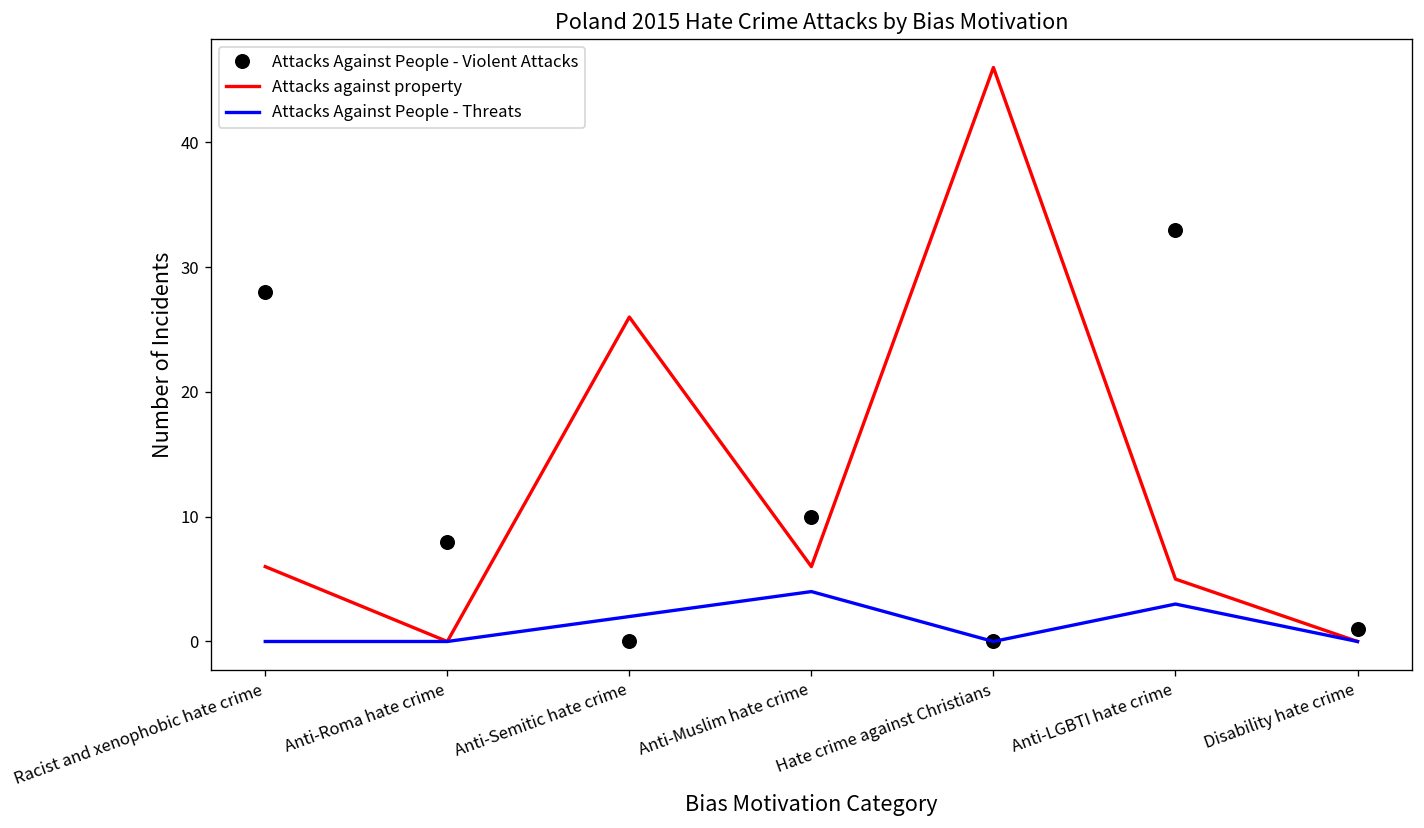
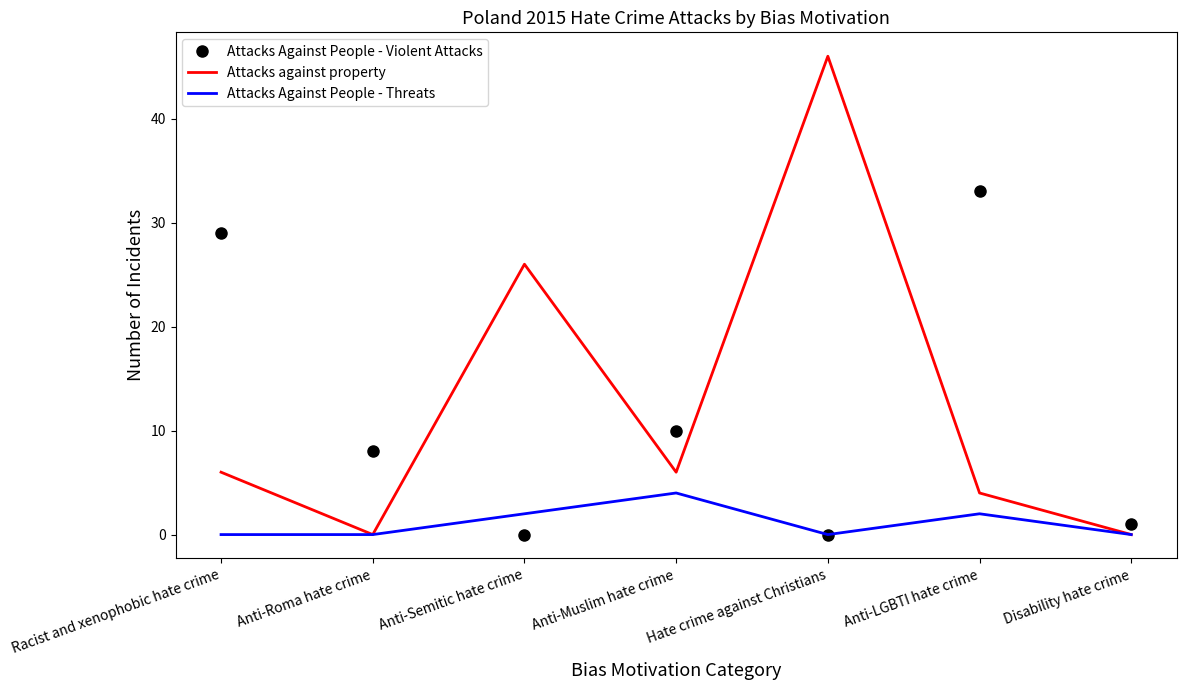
Attacks Against People - Violent Attacks, Racist and xenophobic hate crime: 28 -> 29
Attacks against property, Anti-LGBTI hate crime: 5 -> 4
Attacks Against People - Threats, Anti-LGBTI hate crime: 3 -> 2
